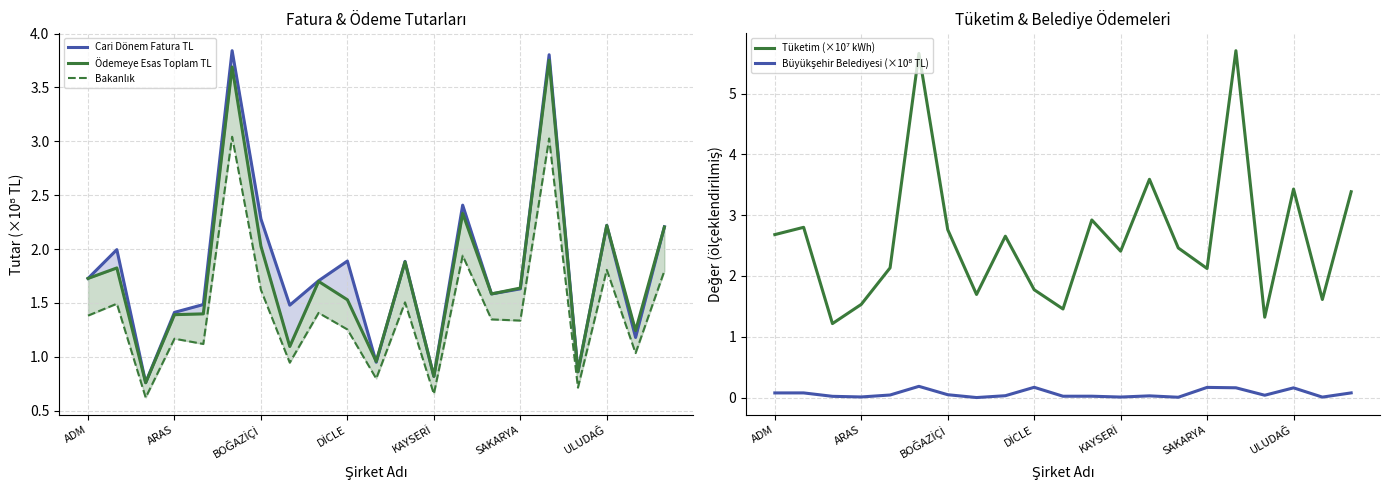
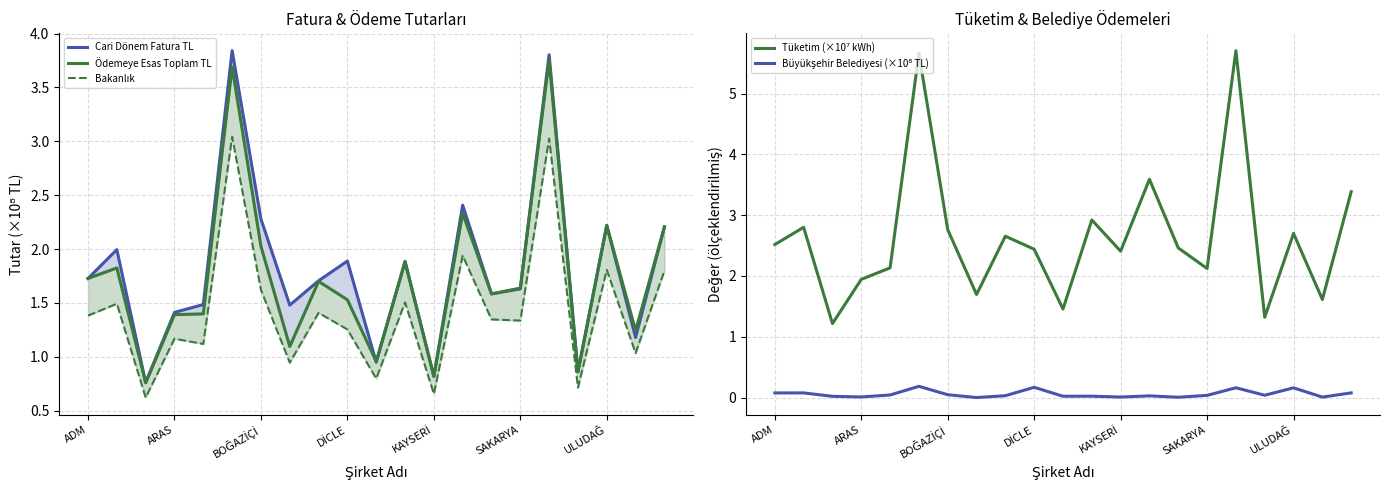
Tüketim & Belediye Ödemeleri, Tüketim (×10⁷ kWh), ADM: 2.7 -> 2.5
Tüketim & Belediye Ödemeleri, Tüketim (×10⁷ kWh), ARAS: 1.5 -> 1.9
Tüketim & Belediye Ödemeleri, Tüketim (×10⁷ kWh), DİCLE: 1.8 -> 2.4
Tüketim & Belediye Ödemeleri, Büyükşehir Belediyesi (×10⁸ TL), SAKARYA: 0.2 -> 0.0
Tüketim & Belediye Ödemeleri, Tüketim (×10⁷ kWh), ULUDAĞ: 3.4 -> 2.7
